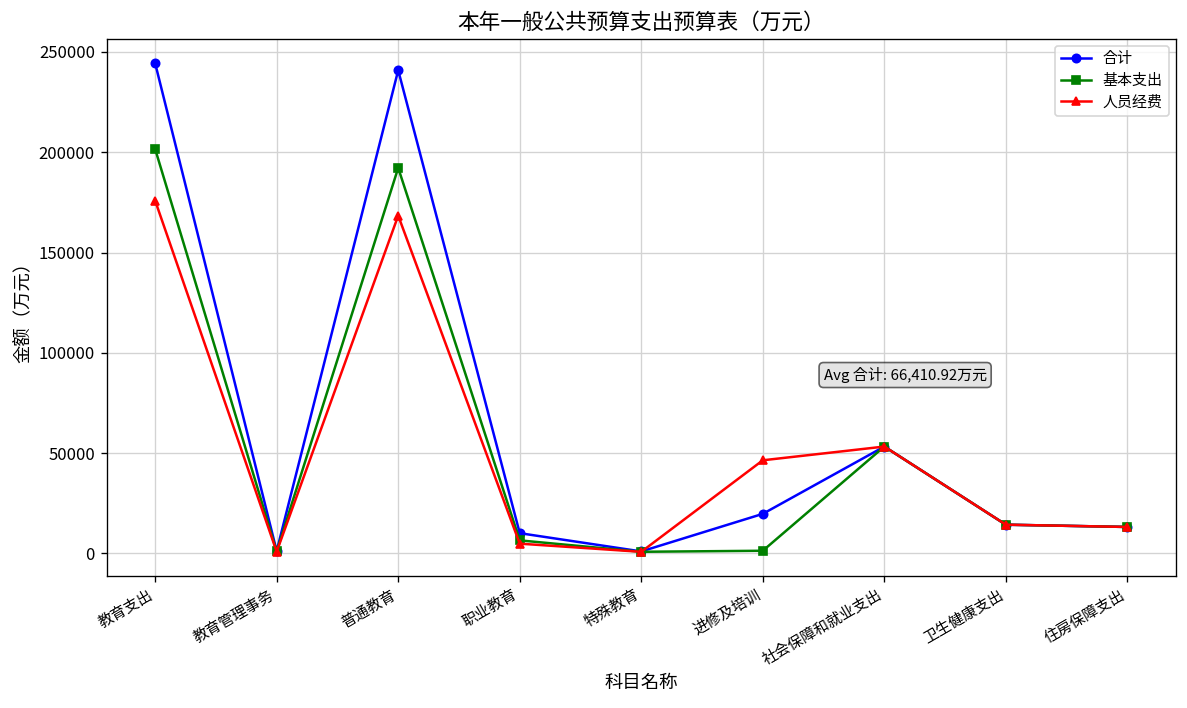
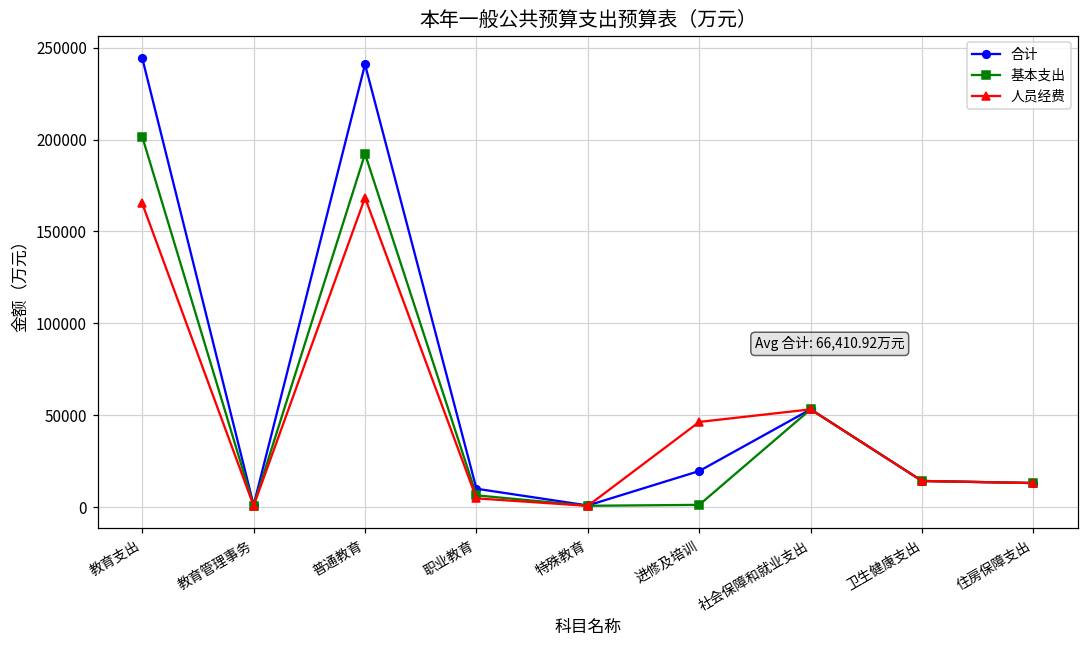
人员经费, 教育支出: 176000 -> 165000
